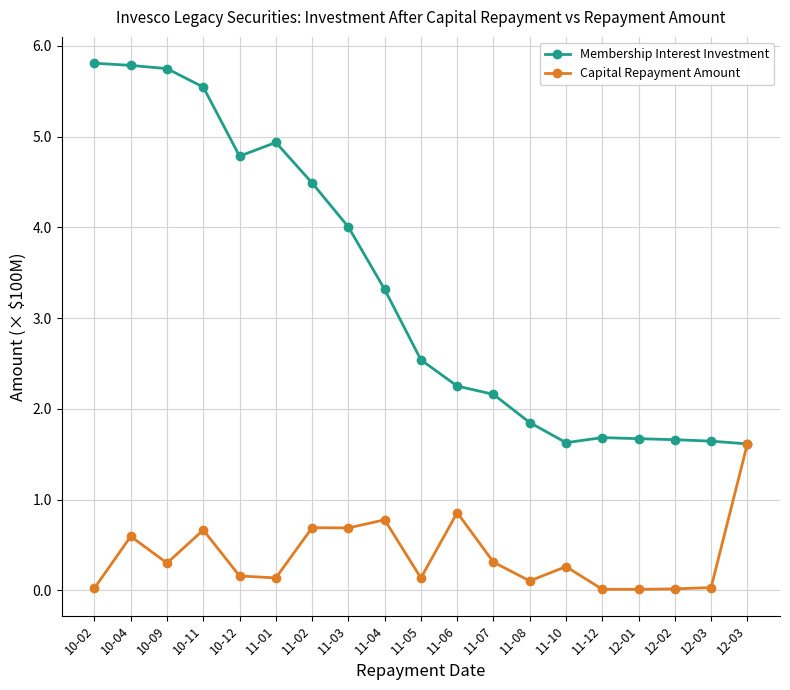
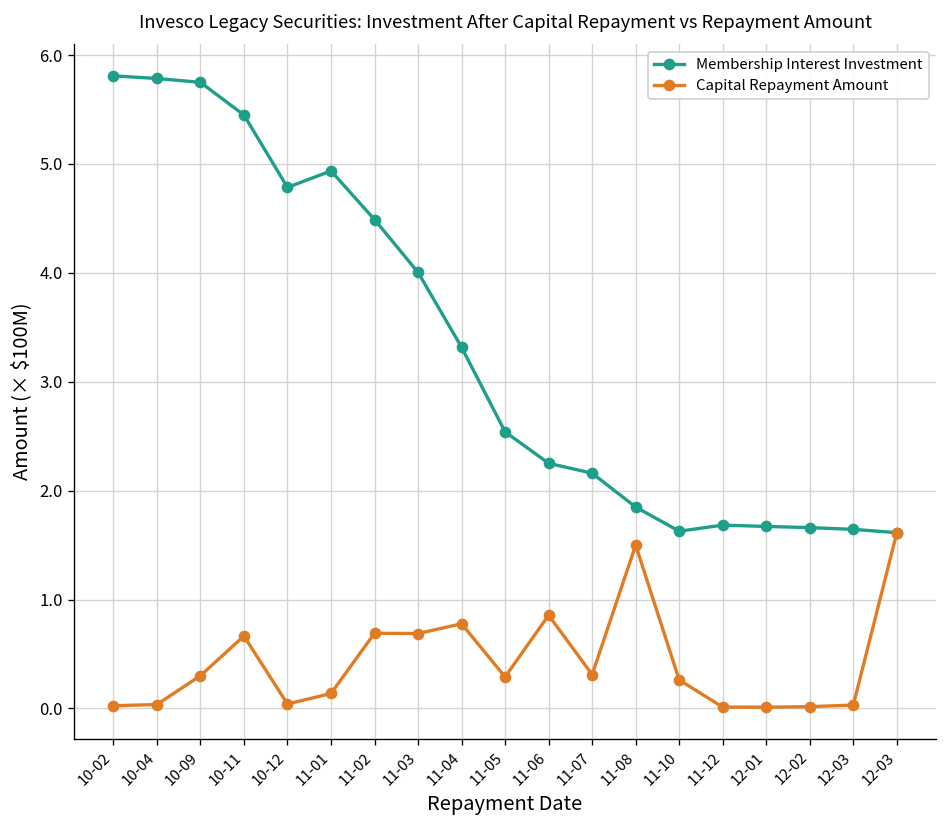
Capital Repayment Amount, 10-04: 0.6 -> 0.0
Membership Interest Investment, 10-11: 5.5 -> 5.4
Capital Repayment Amount, 10-12: 0.2 -> 0.0
Capital Repayment Amount, 11-05: 0.1 -> 0.3
Capital Repayment Amount, 11-08: 0.1 -> 1.5
